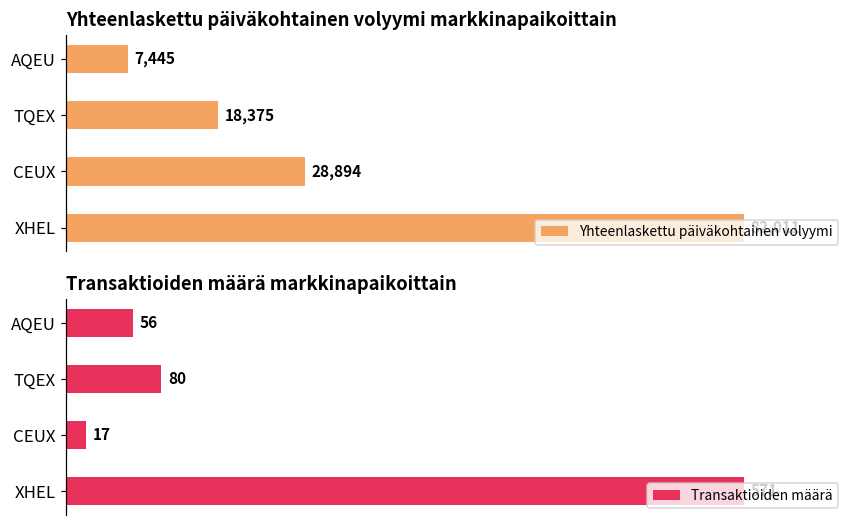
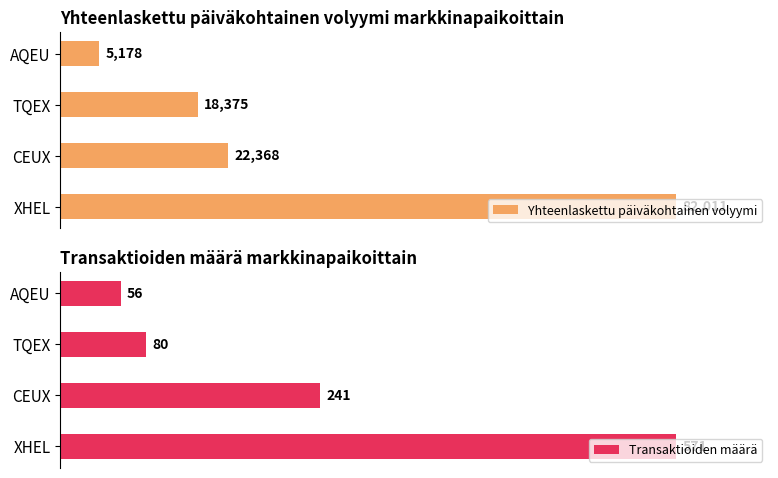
Yhteenlaskettu päiväkohtainen volyymi markkinapaikoittain, AQEU: 7,445 -> 5,178
Yhteenlaskettu päiväkohtainen volyymi markkinapaikoittain, CEUX: 28,894 -> 22,368
Transaktioiden määrä markkinapaikoittain, CEUX: 17 -> 241
